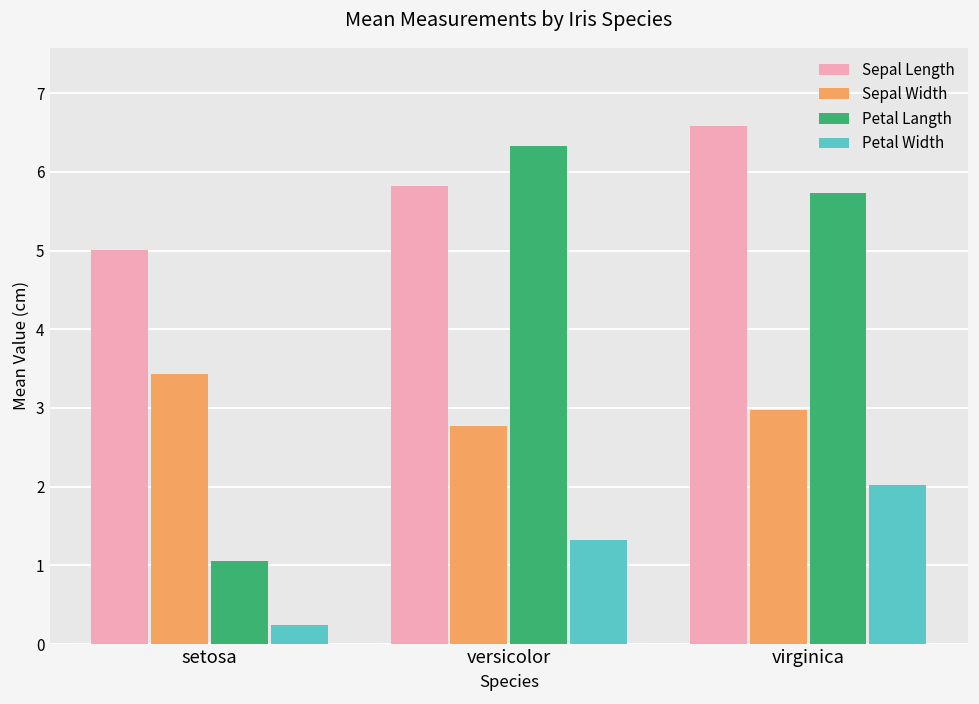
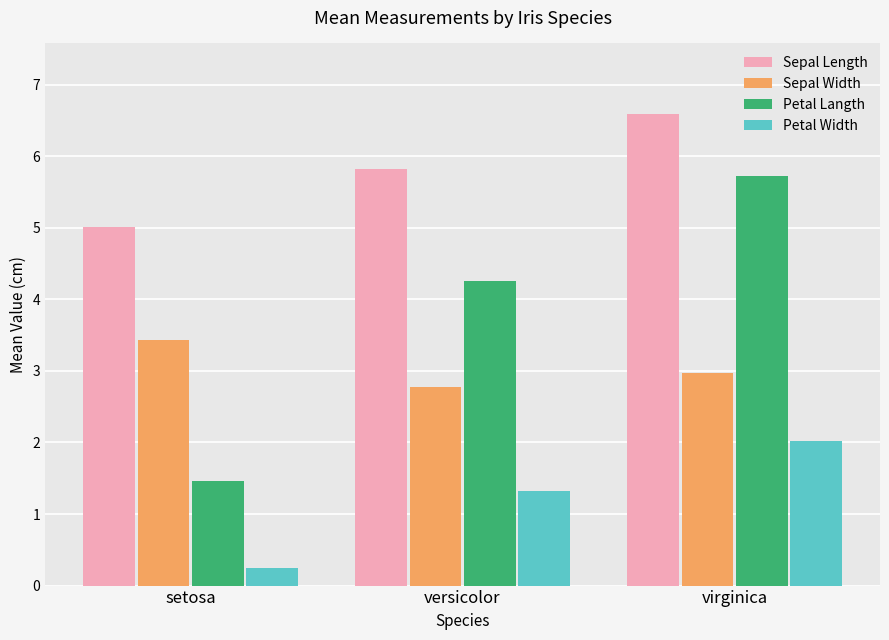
Petal Langth, setosa: 1.1 -> 1.5
Petal Langth, versicolor: 6.3 -> 4.3
